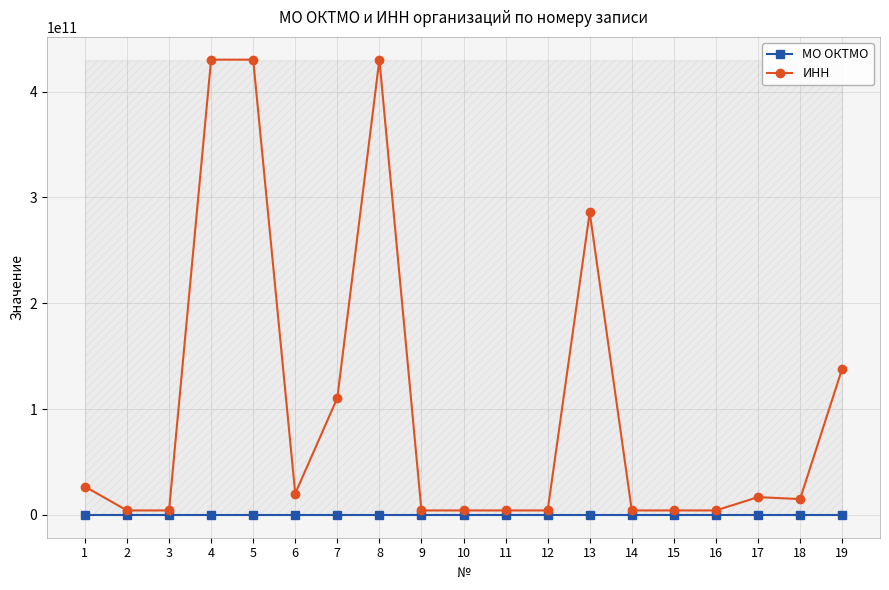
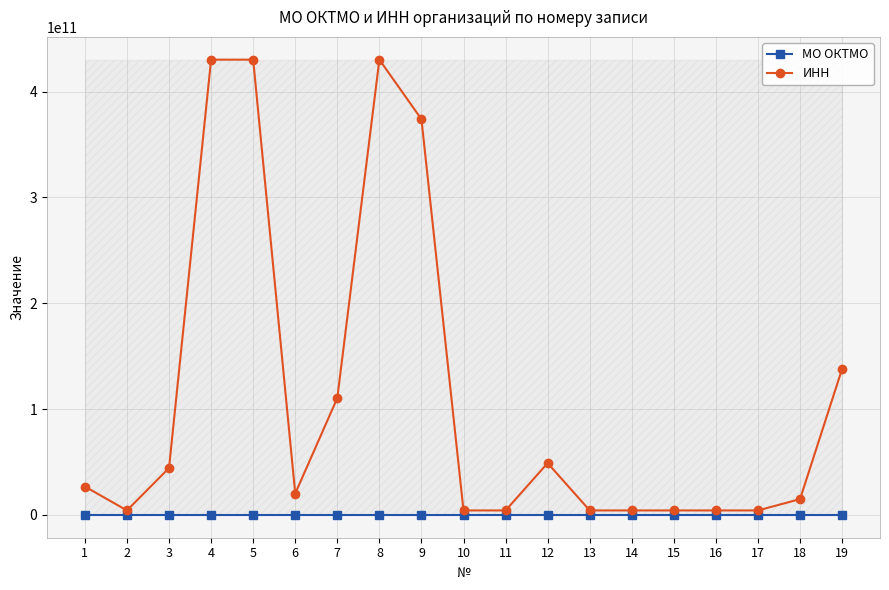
ИНН, 3: 4000000000 -> 44000000000
ИНН, 9: 4000000000 -> 374000000000
ИНН, 12: 4000000000 -> 49000000000
ИНН, 13: 286000000000 -> 4000000000
ИНН, 17: 17000000000 -> 4000000000
